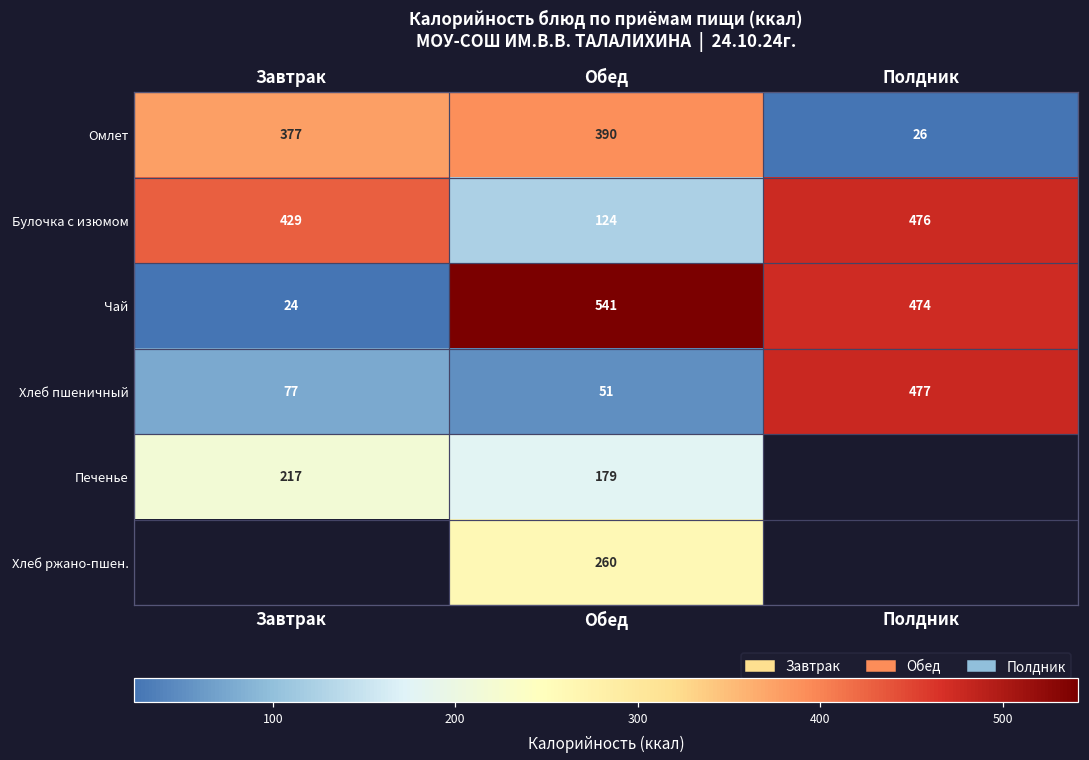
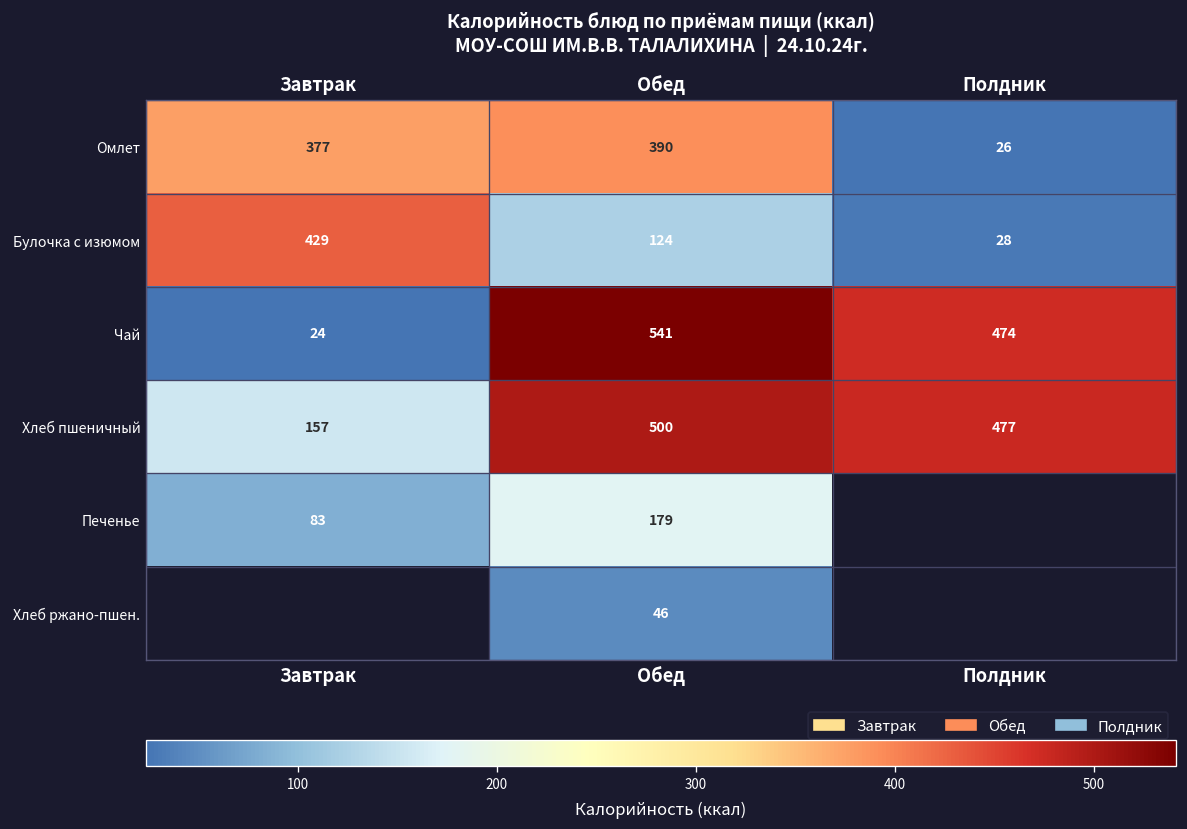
Булочка с изюмом, Полдник: 476 -> 28
Хлеб пшеничный, Завтрак: 77 -> 157
Хлеб пшеничный, Обед: 51 -> 500
Печенье, Завтрак: 217 -> 83
Хлеб ржано-пшен., Обед: 260 -> 46
